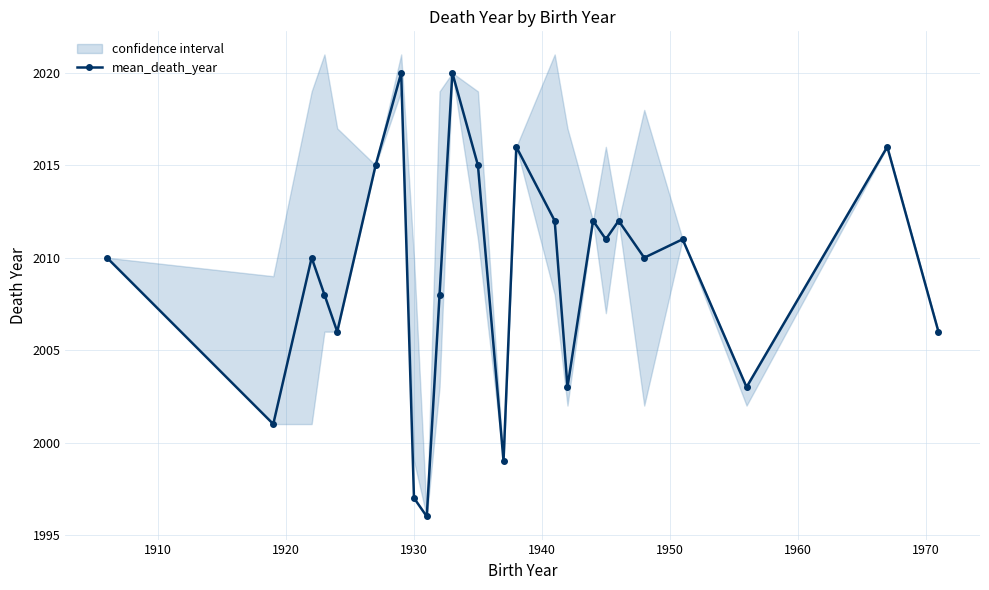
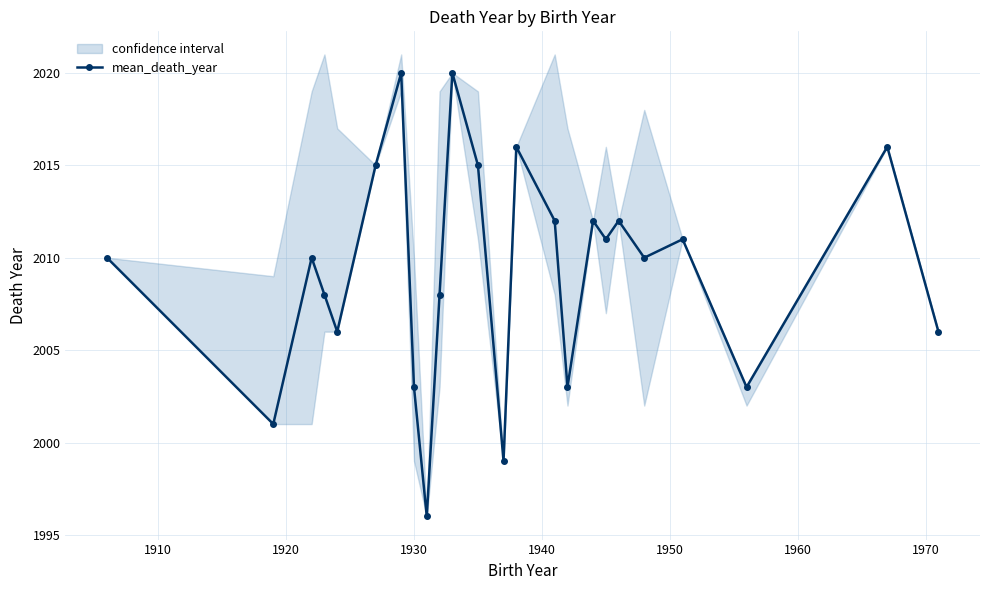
mean_death_year, 1930: 1997 -> 2003
